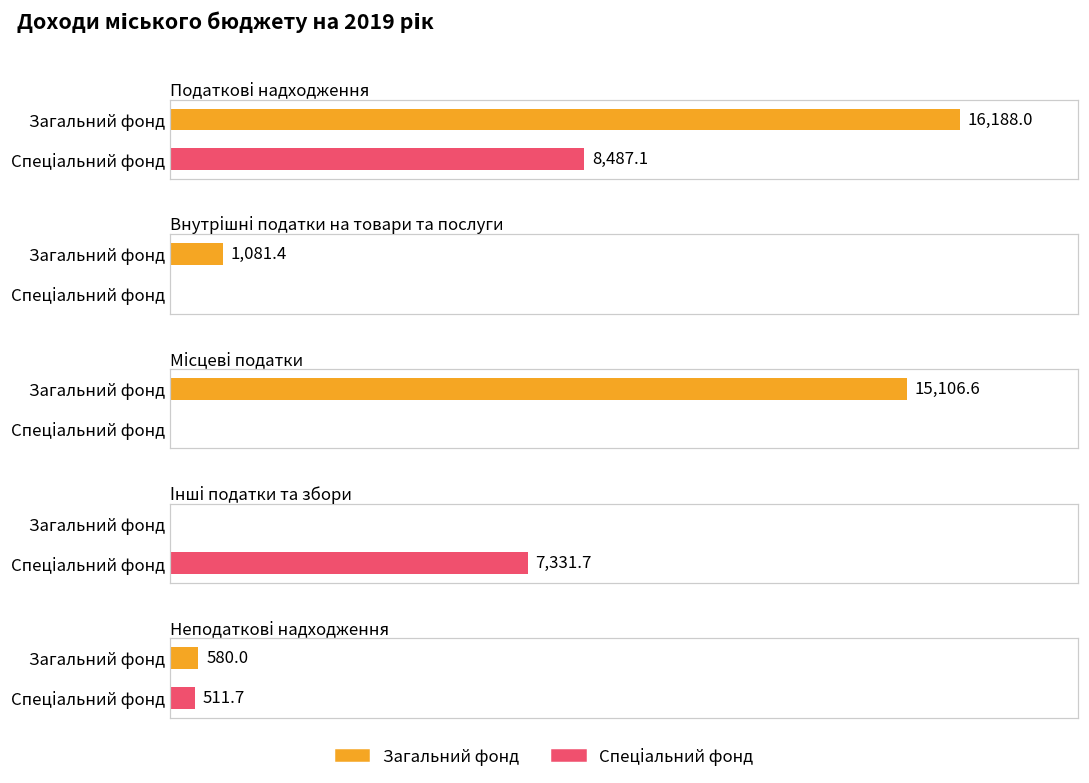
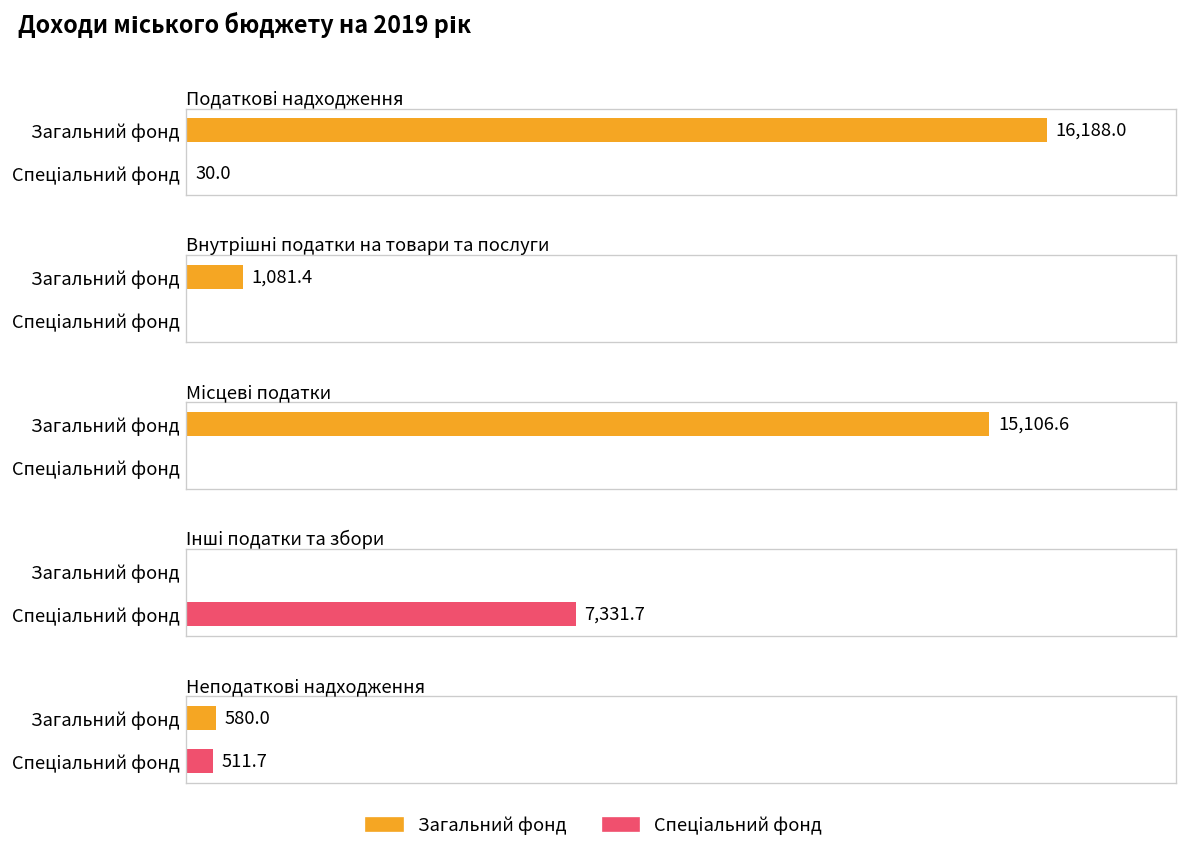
Податкові надходження, Спеціальний фонд: 8,487.1 -> 30.0
